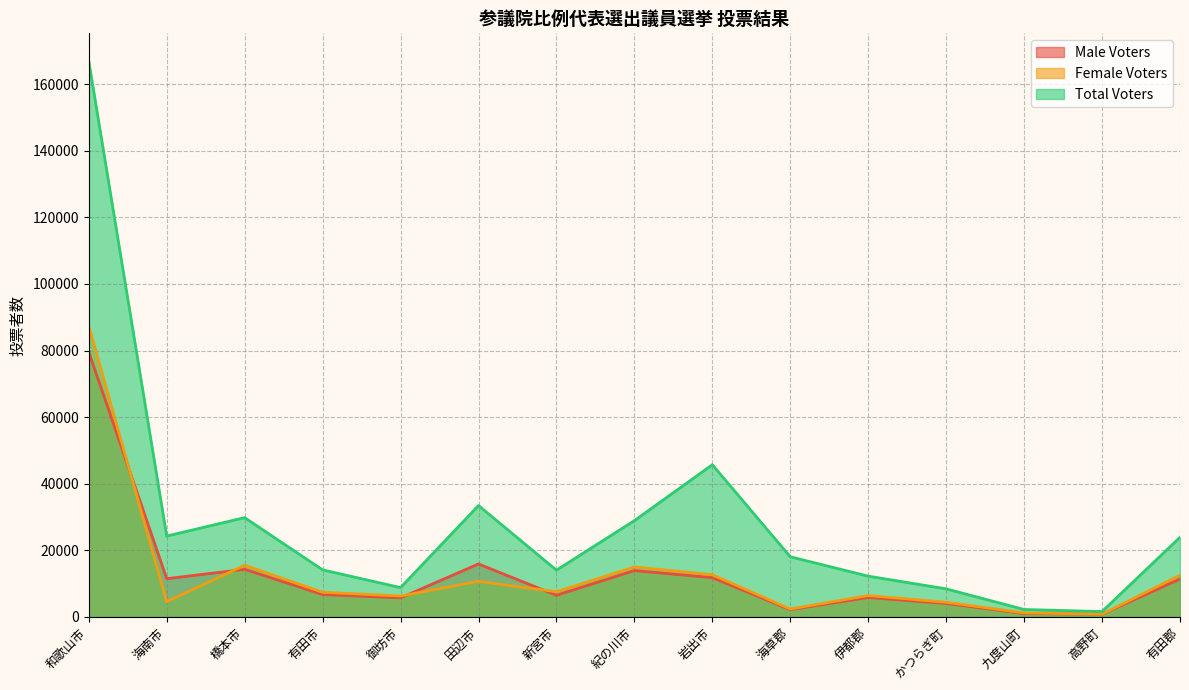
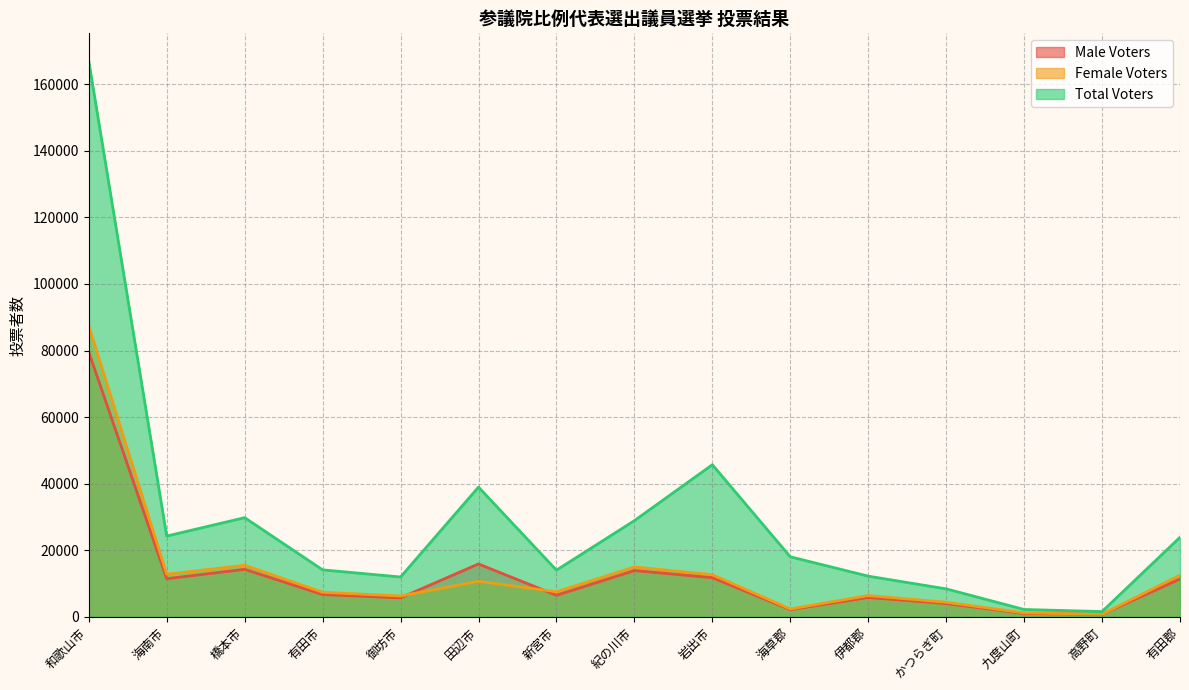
Female Voters, 海南市: 5000 -> 13000
Total Voters, 御坊市: 9000 -> 12000
Total Voters, 田辺市: 33000 -> 39000
